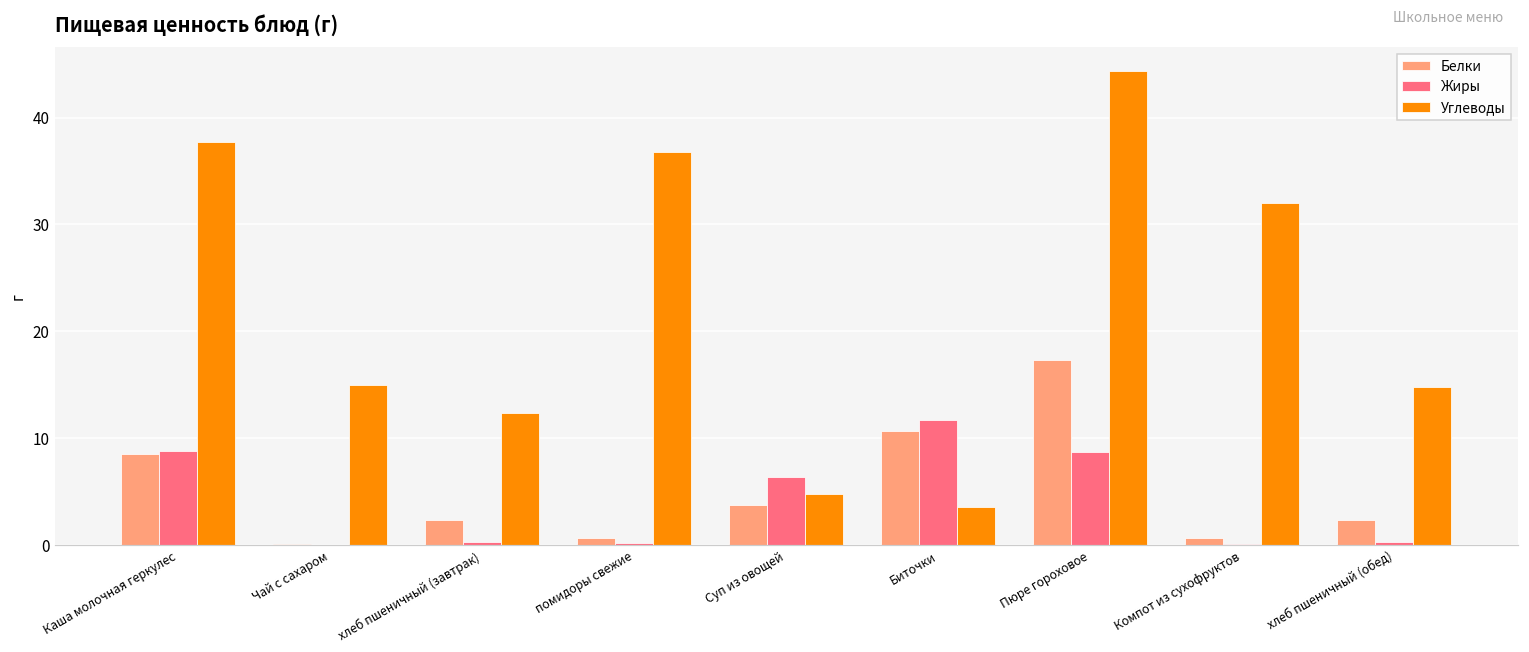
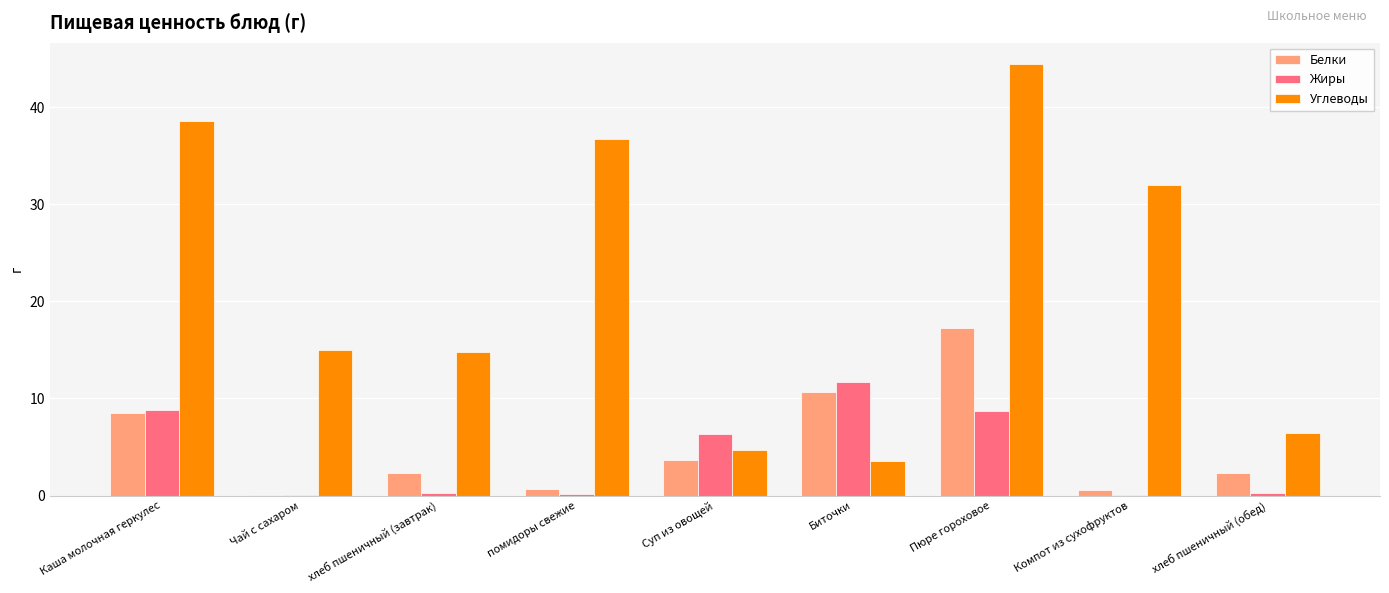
Углеводы, Каша молочная геркулес: 38 -> 39
Углеводы, хлеб пшеничный (завтрак): 12 -> 15
Углеводы, хлеб пшеничный (обед): 15 -> 6
